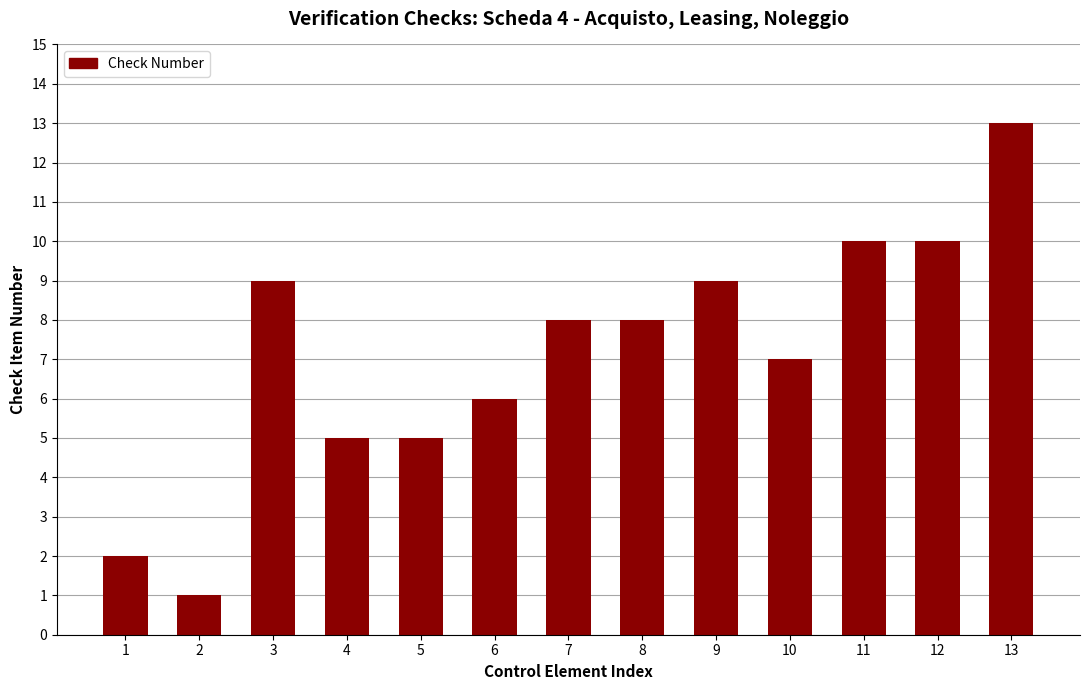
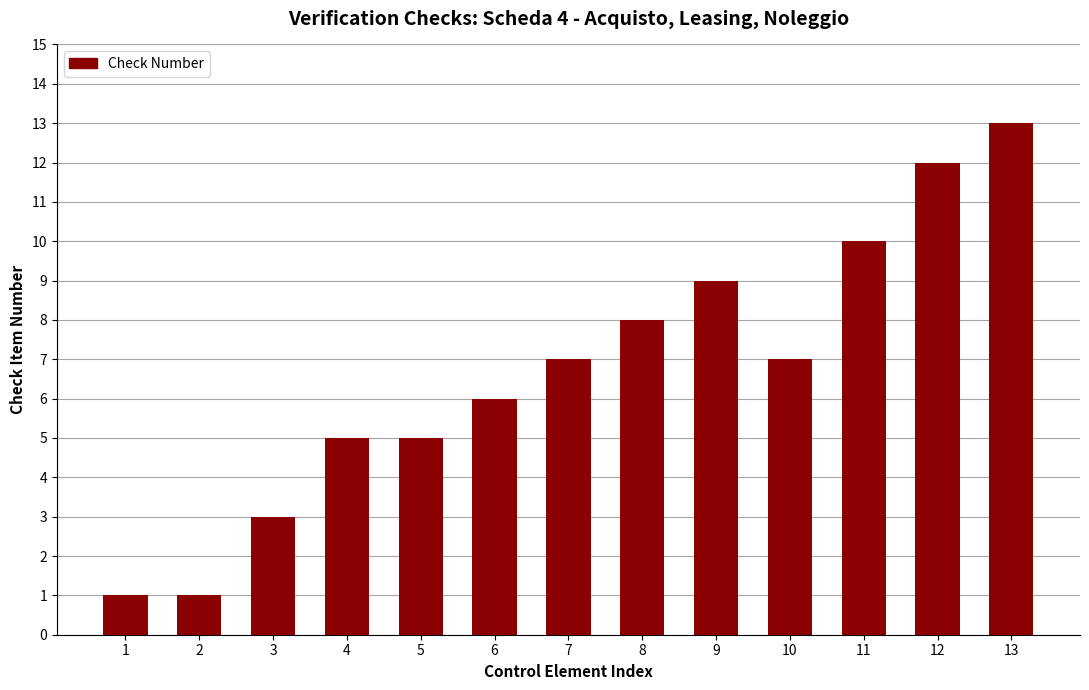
1: 2 -> 1
3: 9 -> 3
7: 8 -> 7
12: 10 -> 12
